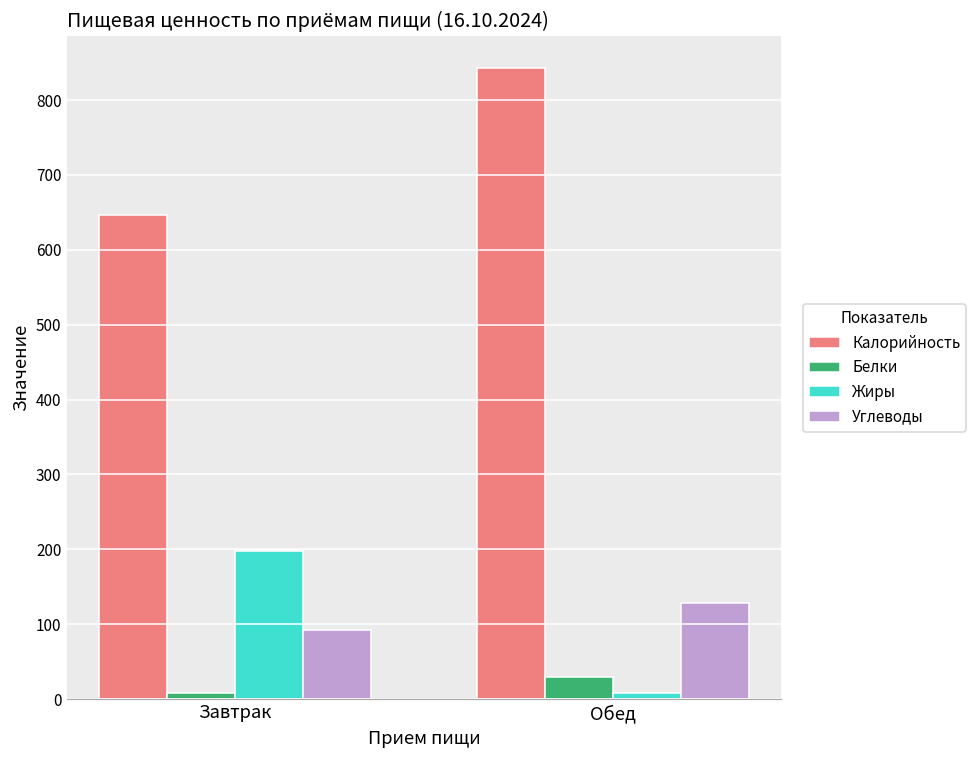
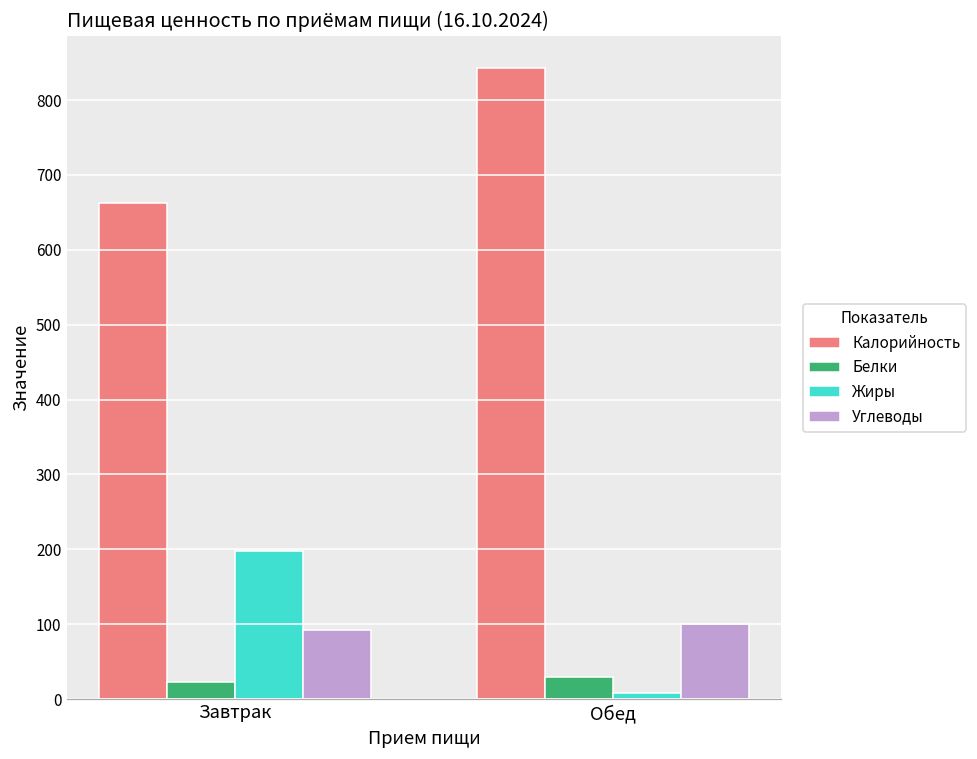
Калорийность, Завтрак: 650 -> 660
Белки, Завтрак: 10 -> 20
Углеводы, Обед: 130 -> 100
